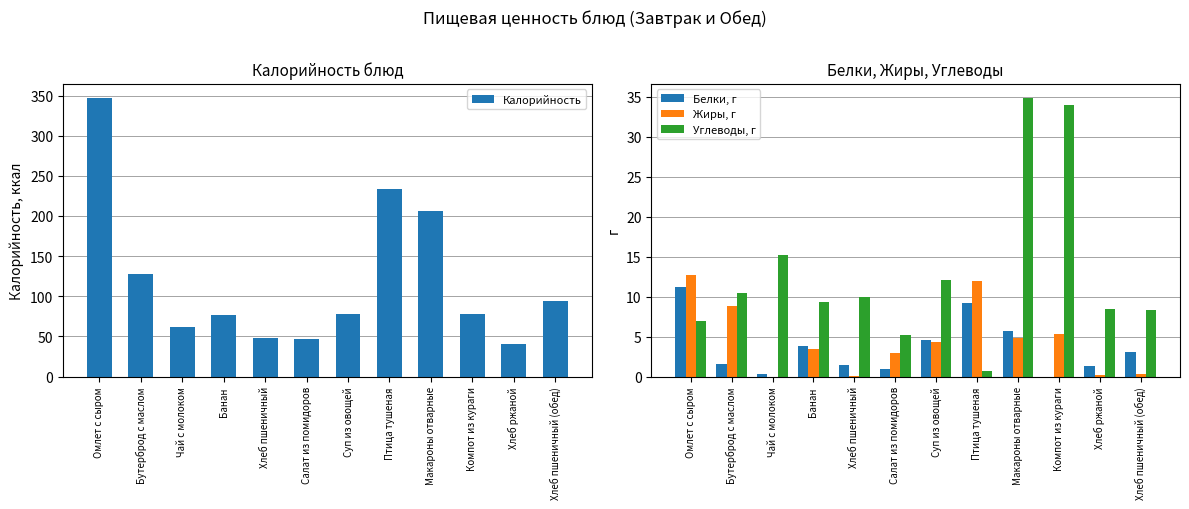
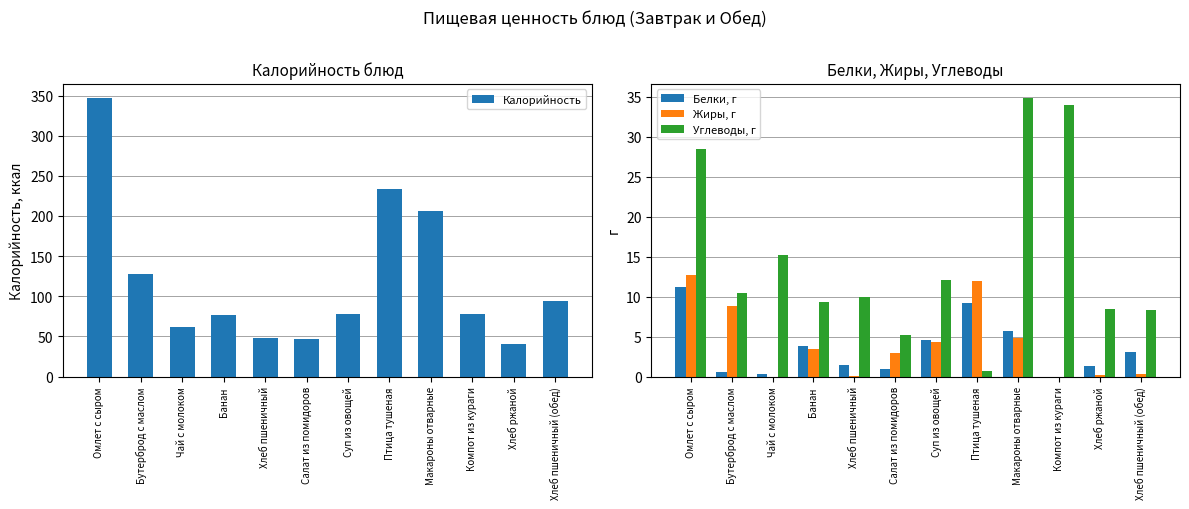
Белки, Жиры, Углеводы, Углеводы, г, Омлет с сыром: 7 -> 29
Белки, Жиры, Углеводы, Белки, г, Бутерброд с маслом: 2 -> 1
Белки, Жиры, Углеводы, Жиры, г, Компот из кураги: 5 -> 0
